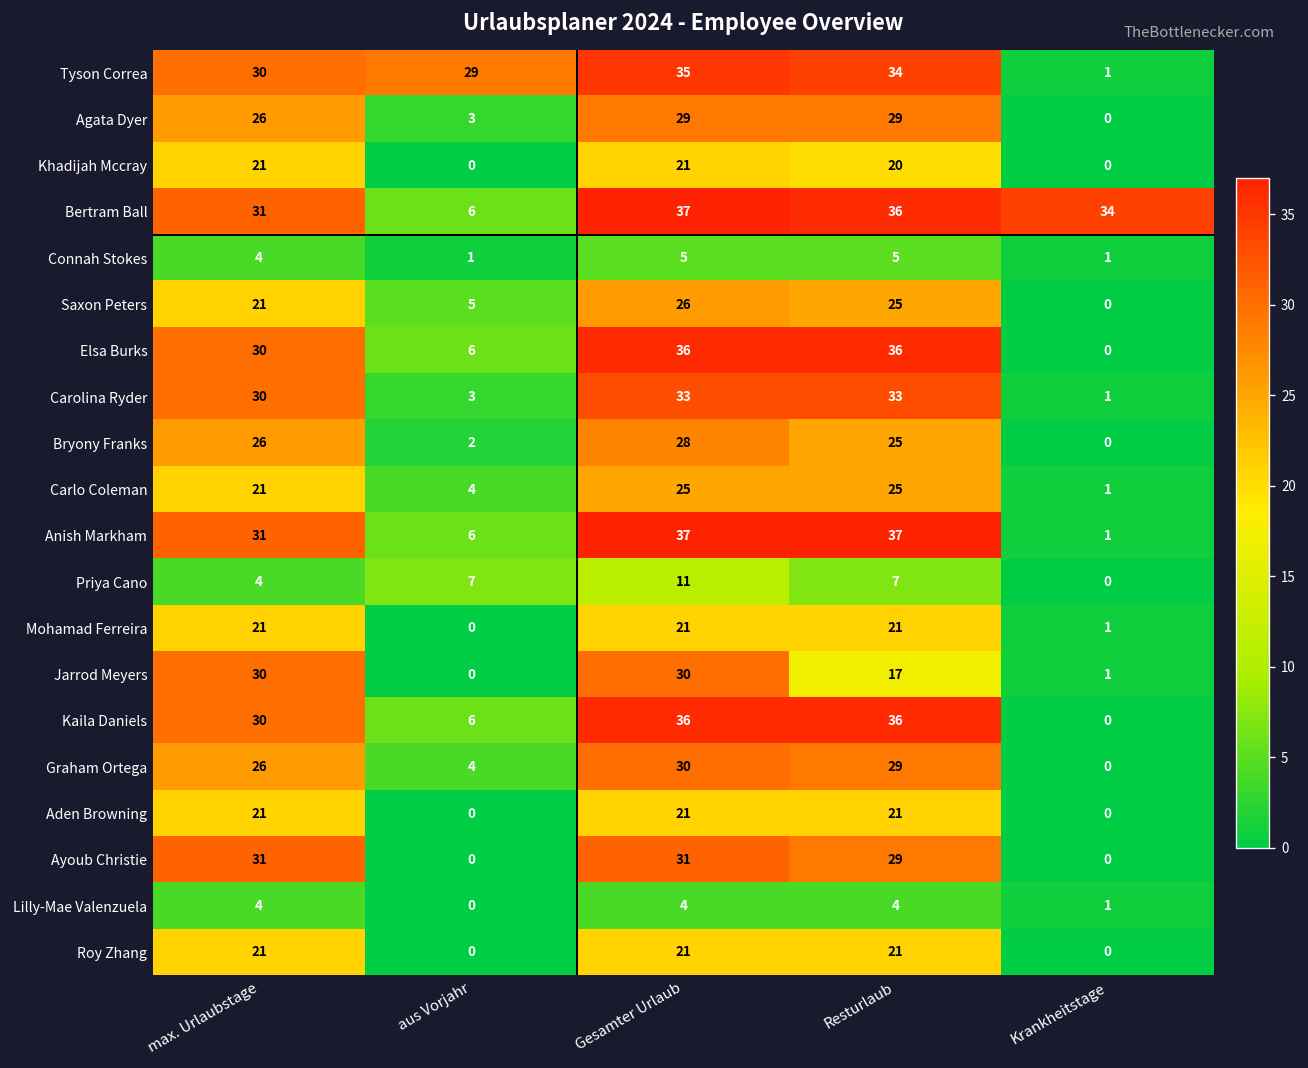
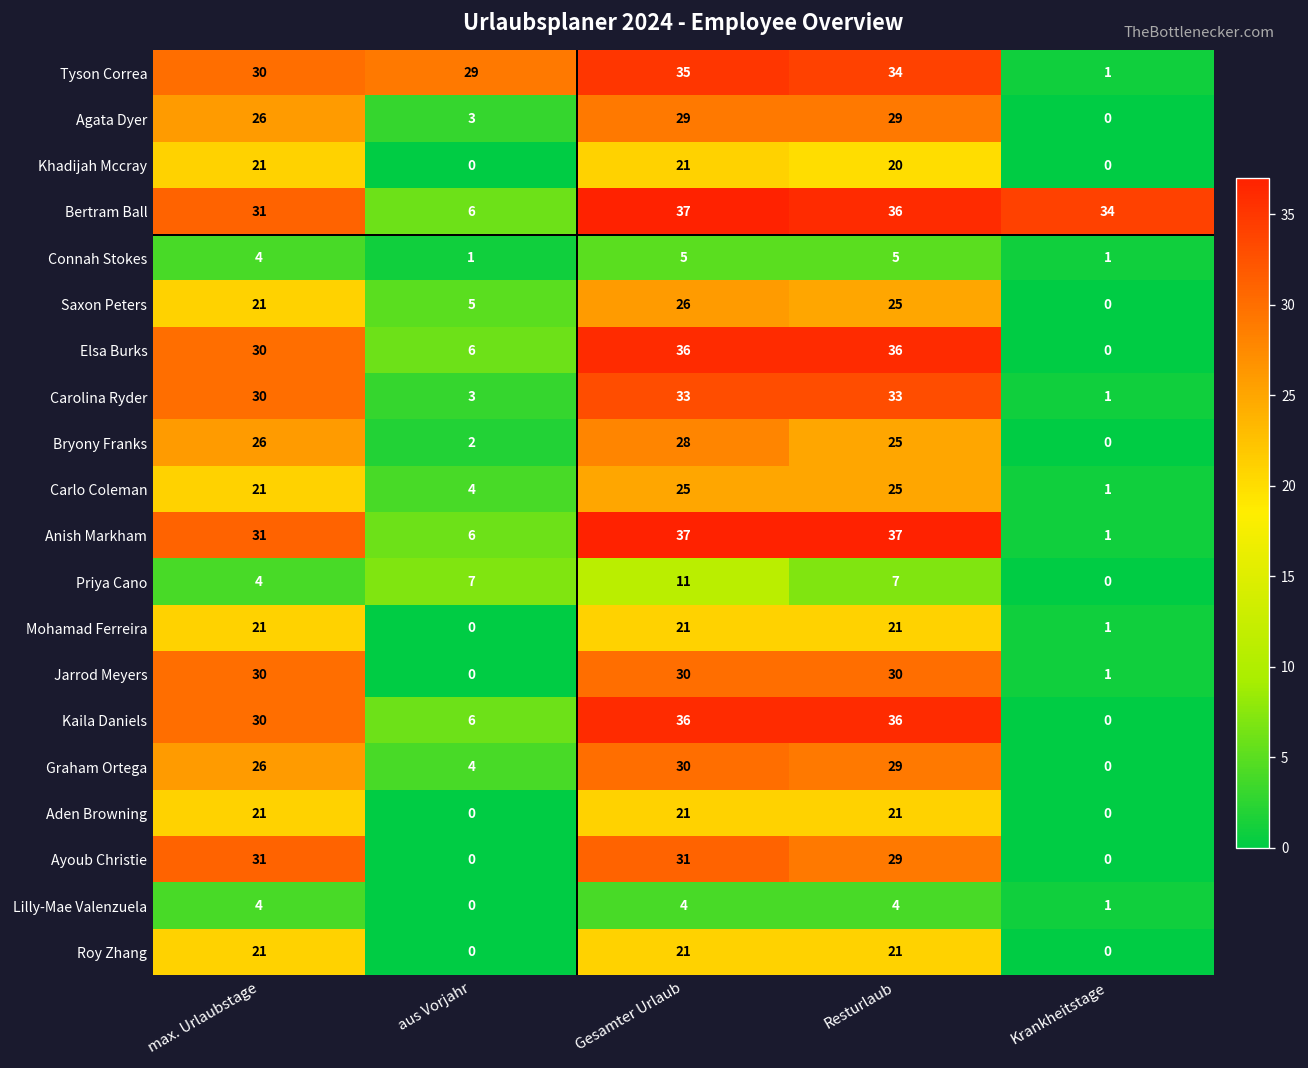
Jarrod Meyers, Resturlaub: 17 -> 30
